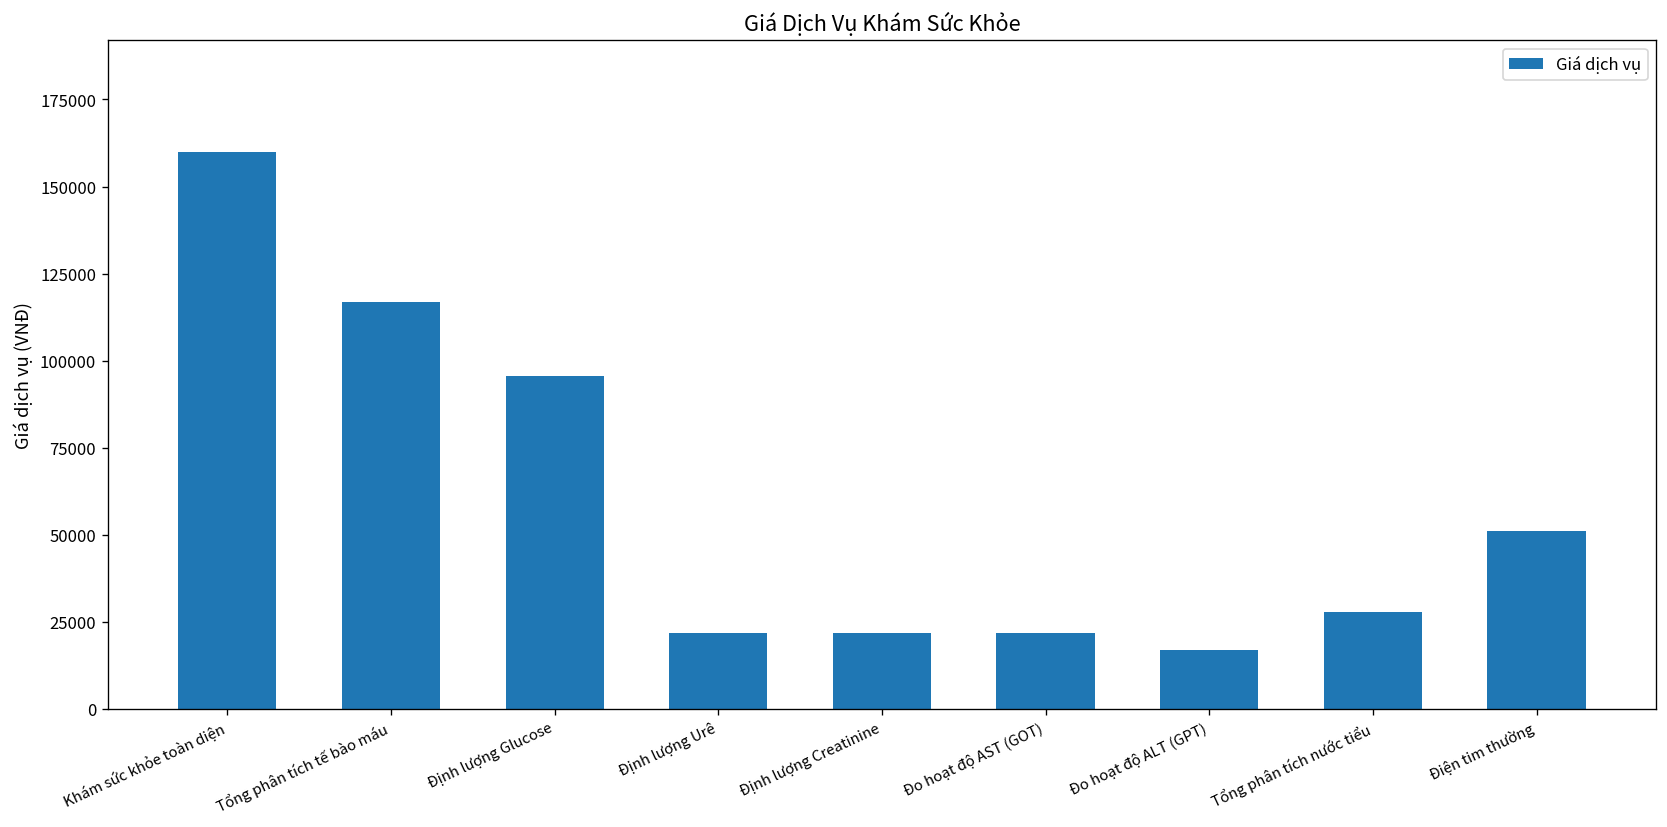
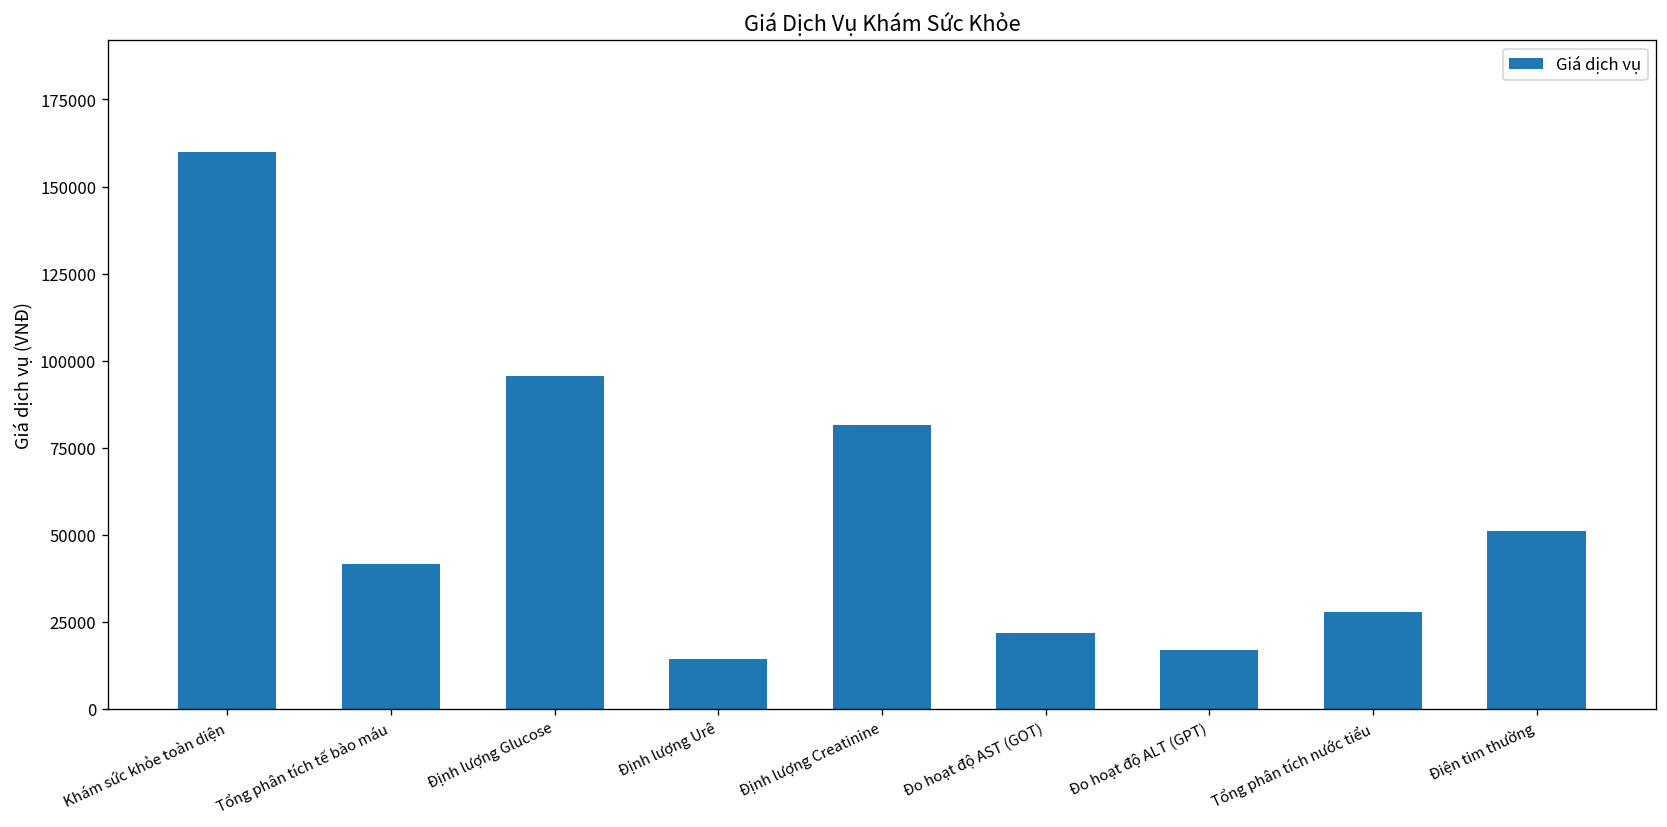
Tổng phân tích tế bào máu: 117000 -> 42000
Định lượng Urê: 22000 -> 14000
Định lượng Creatinine: 22000 -> 81000
